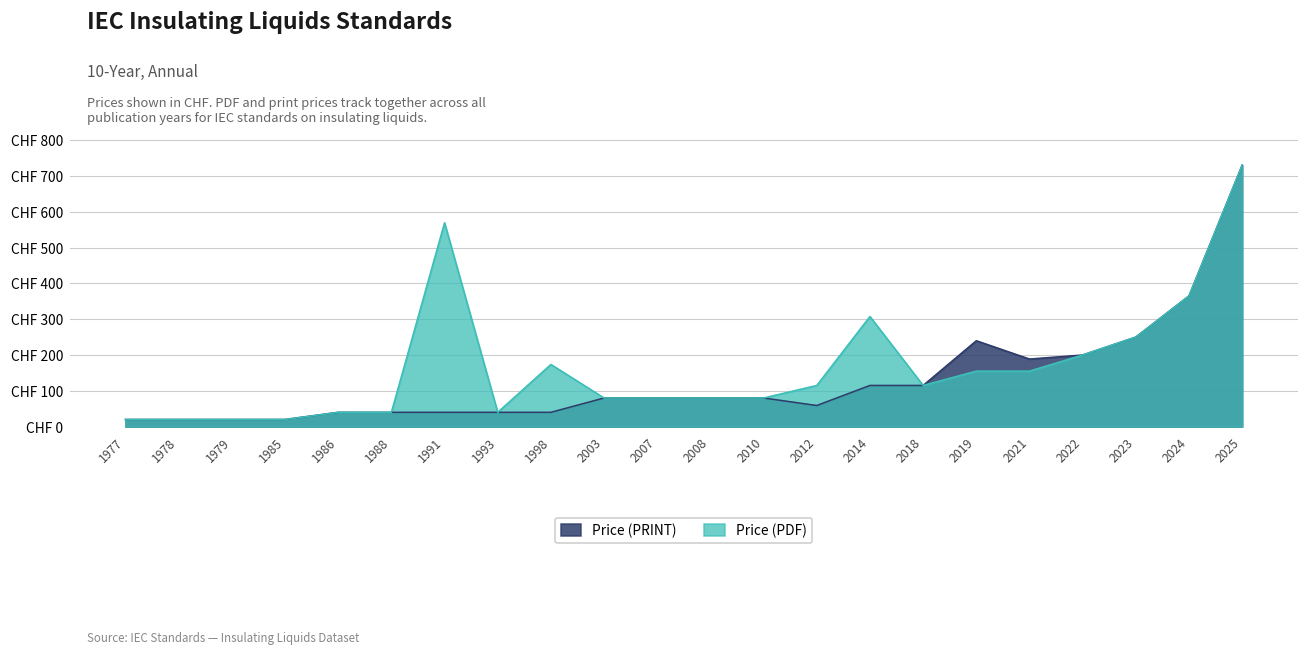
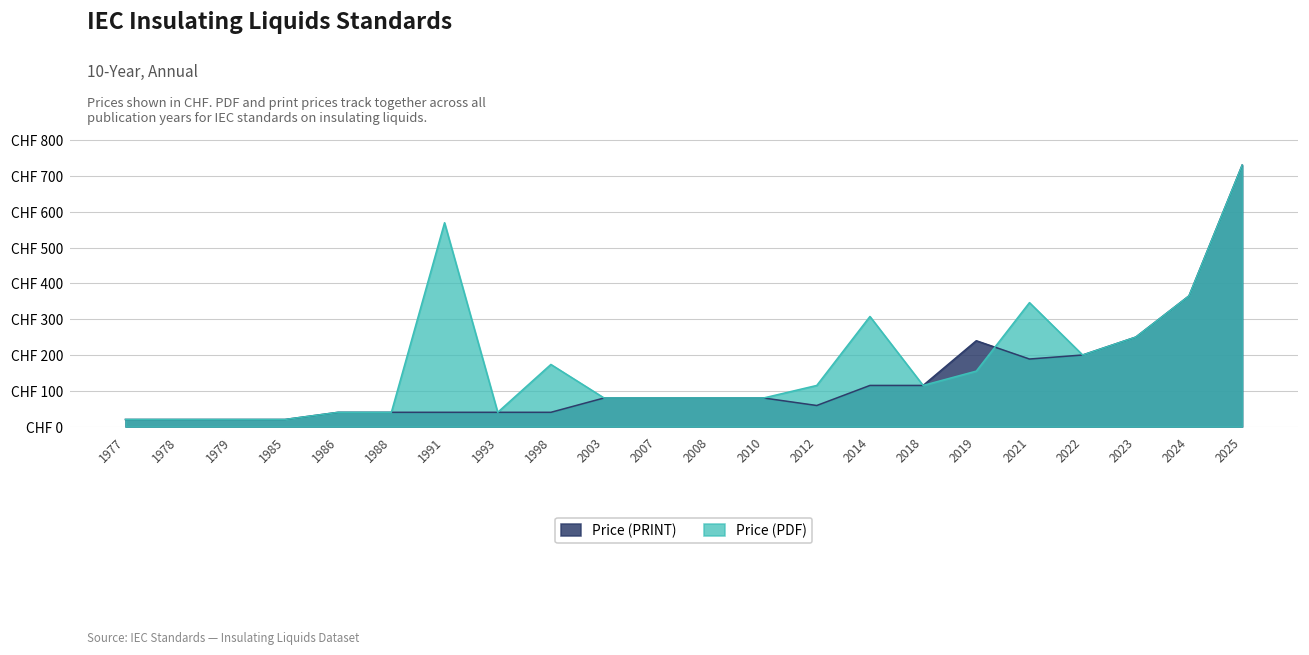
Price (PDF), 2021: CHF 160 -> CHF 350
